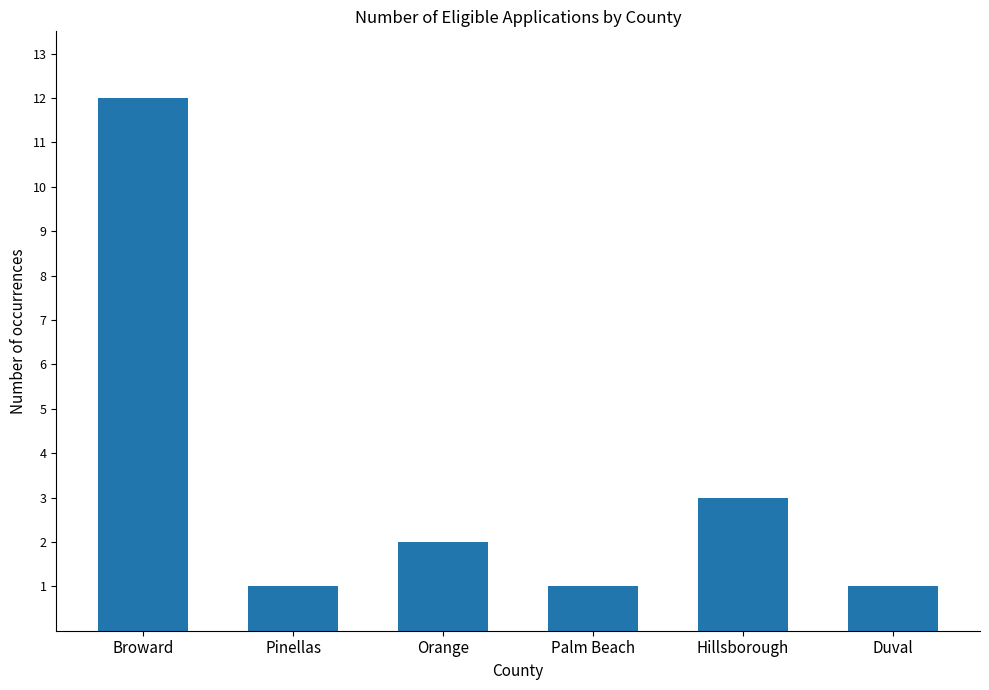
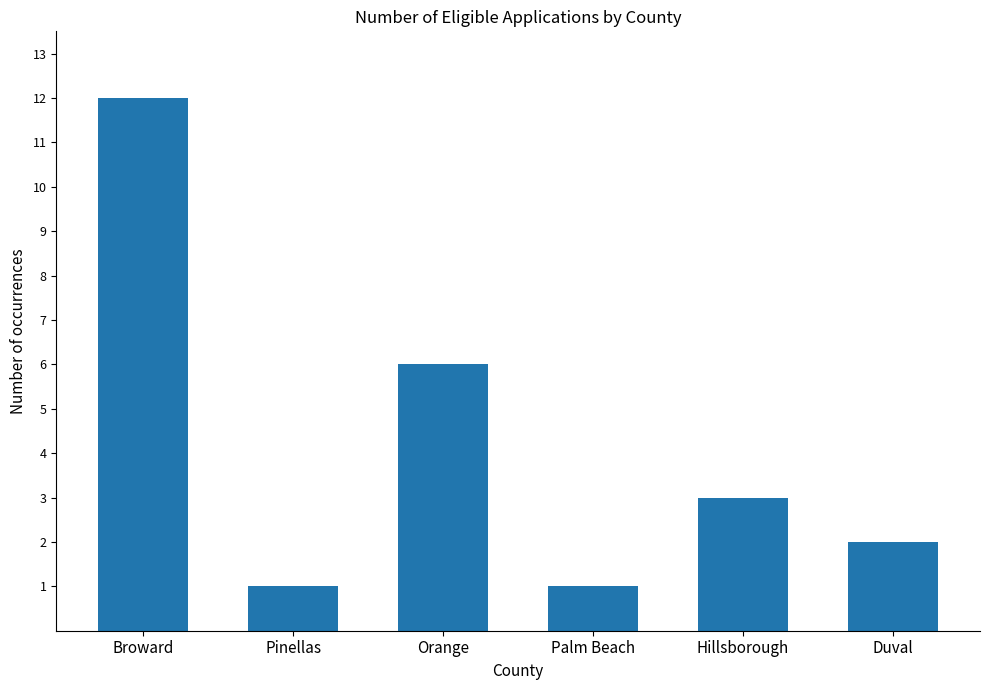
Orange: 2 -> 6
Duval: 1 -> 2
